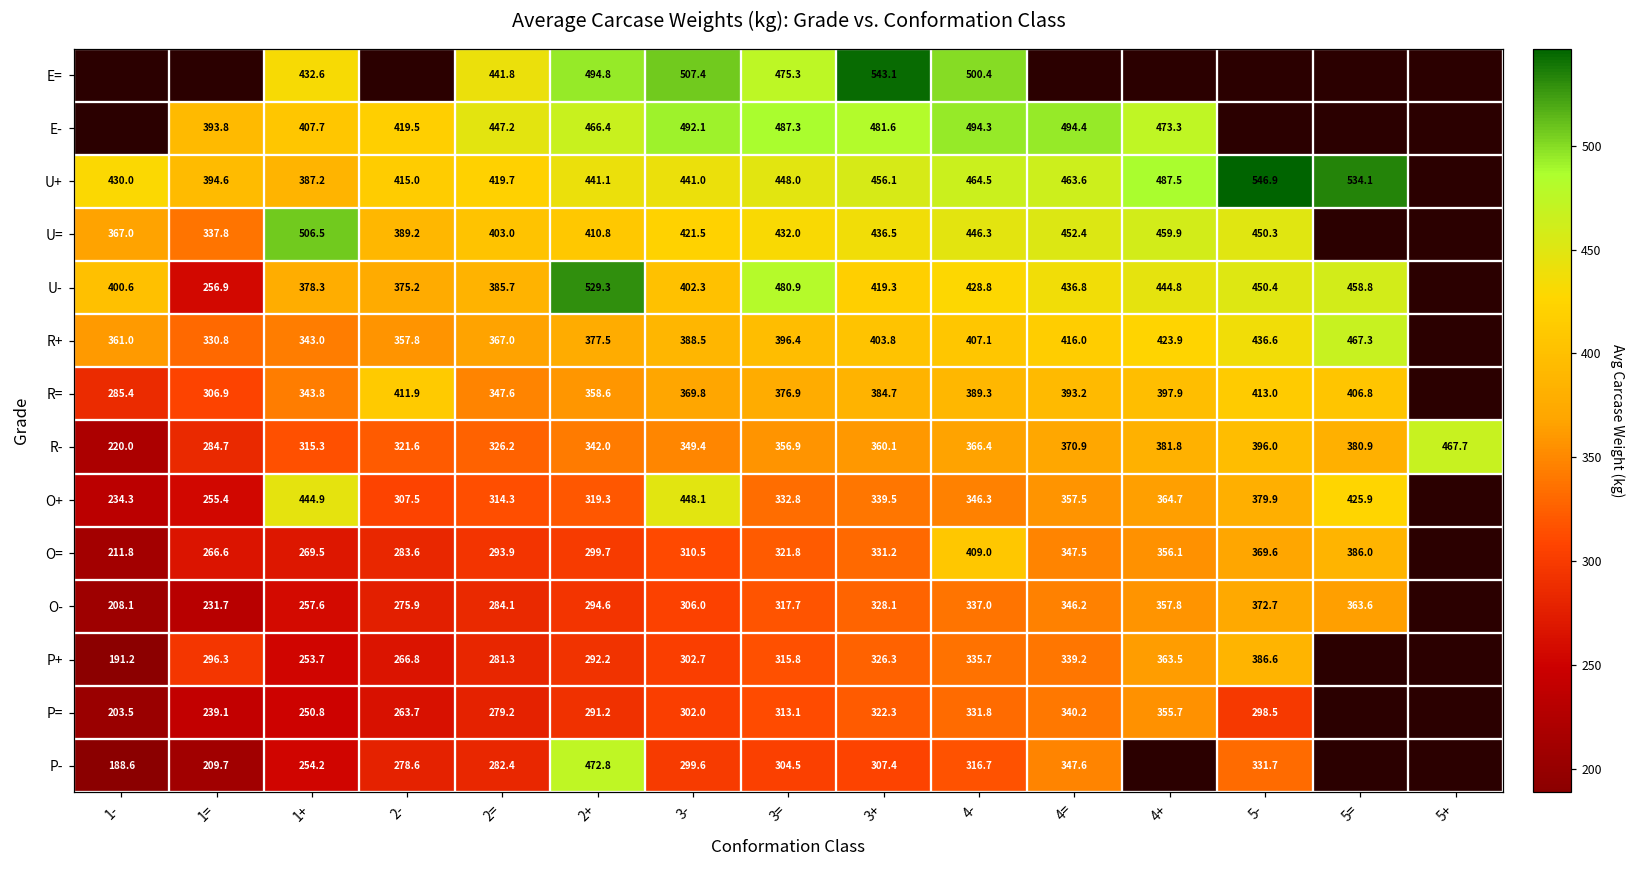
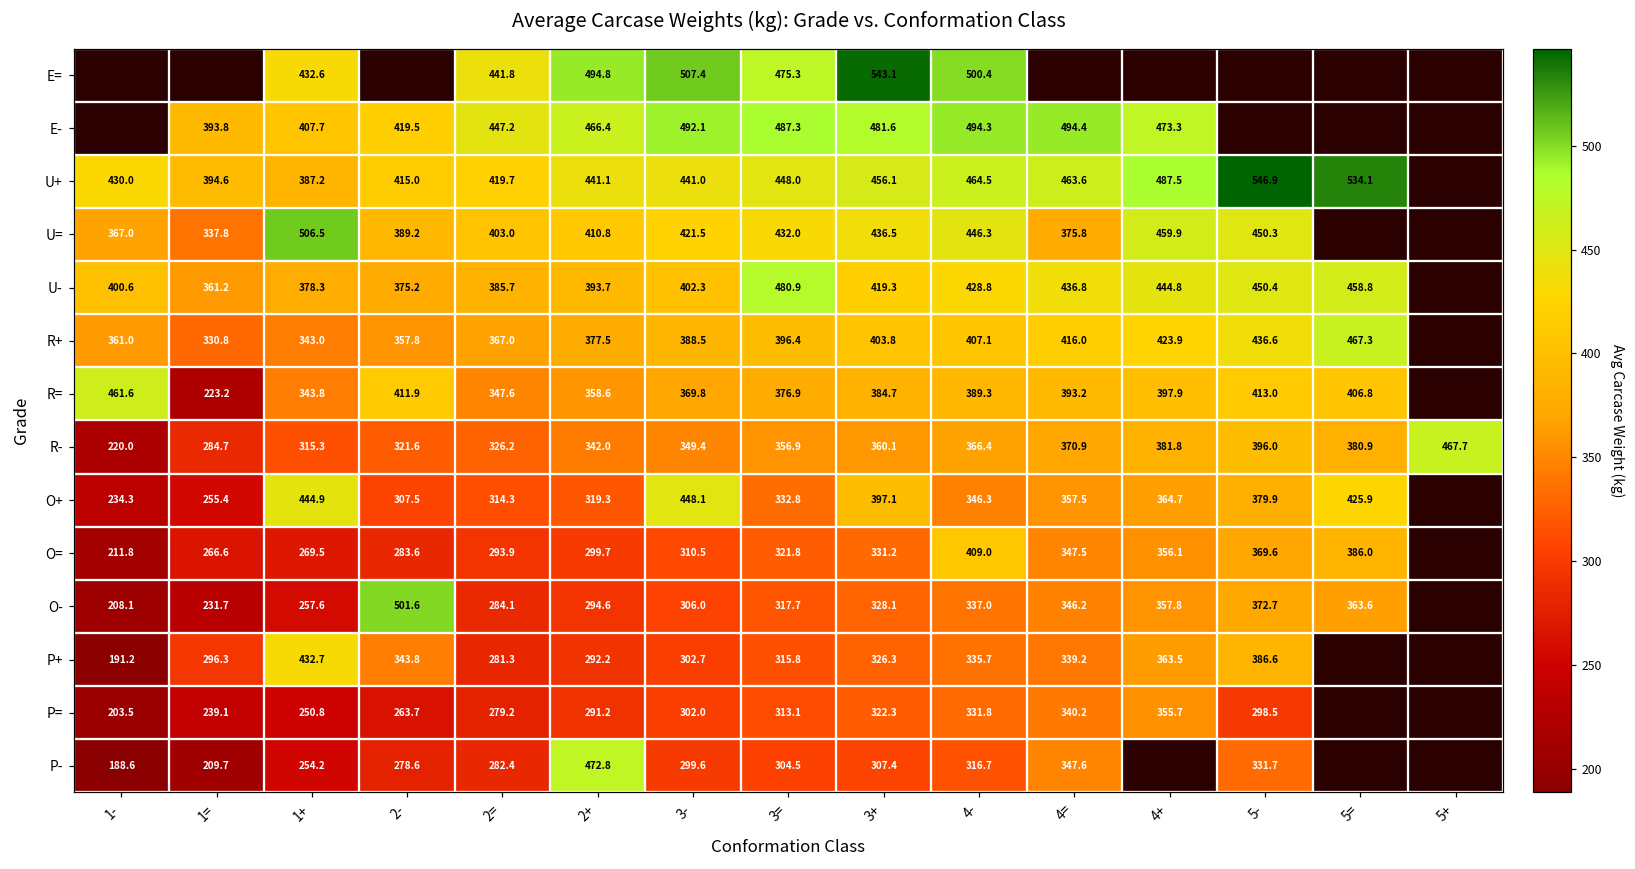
U=, 4=: 452.4 -> 375.8
U-, 1=: 256.9 -> 361.2
U-, 2+: 529.3 -> 393.7
R=, 1-: 285.4 -> 461.6
R=, 1=: 306.9 -> 223.2
O+, 3+: 339.5 -> 397.1
O-, 2-: 275.9 -> 501.6
P+, 1+: 253.7 -> 432.7
P+, 2-: 266.8 -> 343.8
